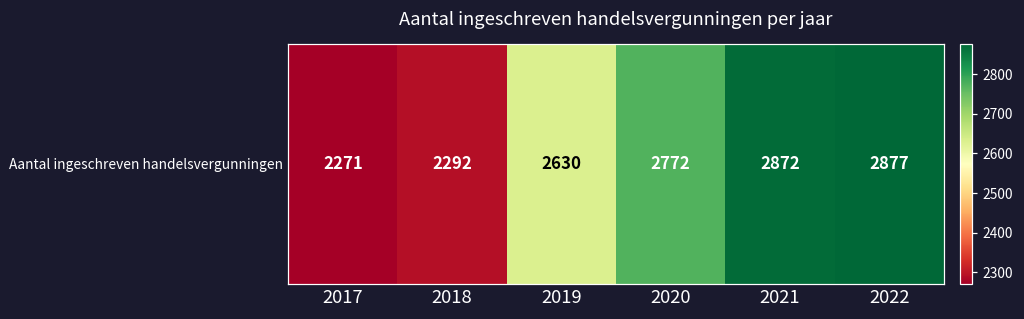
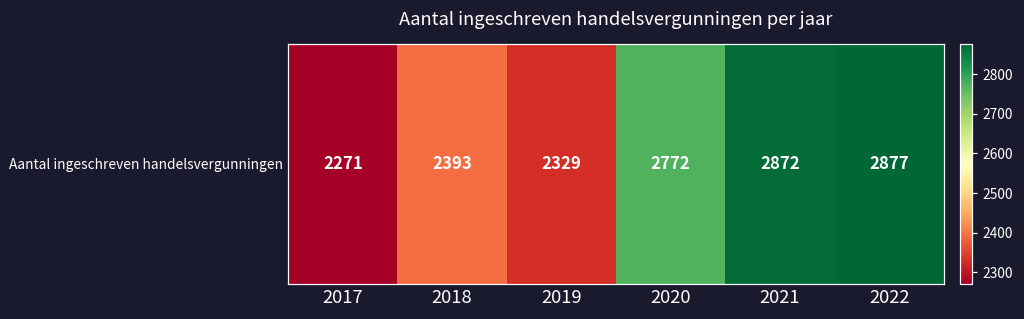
Aantal ingeschreven handelsvergunningen, 2018: 2292 -> 2393
Aantal ingeschreven handelsvergunningen, 2019: 2630 -> 2329
